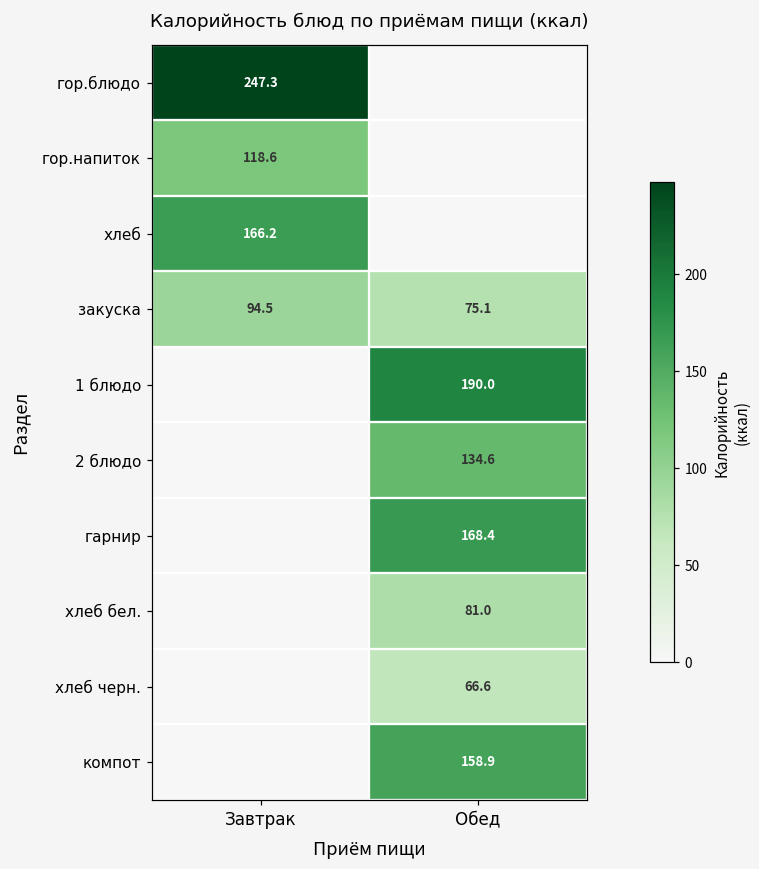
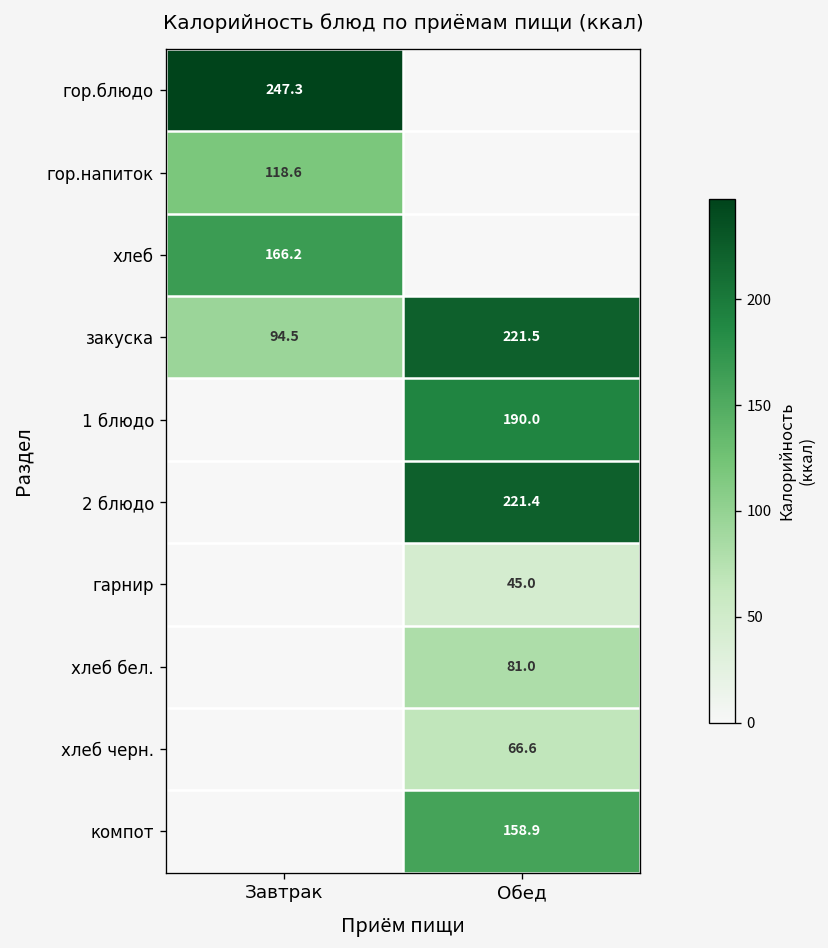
закуска, Обед: 75.1 -> 221.5
2 блюдо, Обед: 134.6 -> 221.4
гарнир, Обед: 168.4 -> 45.0
